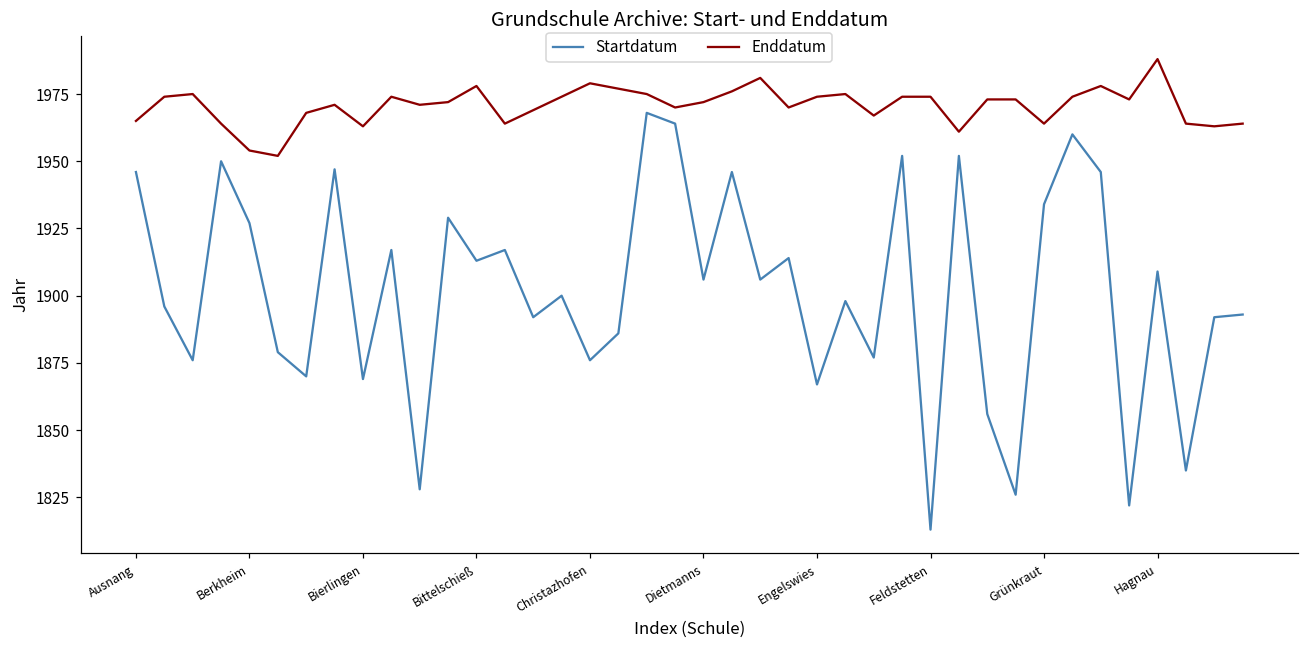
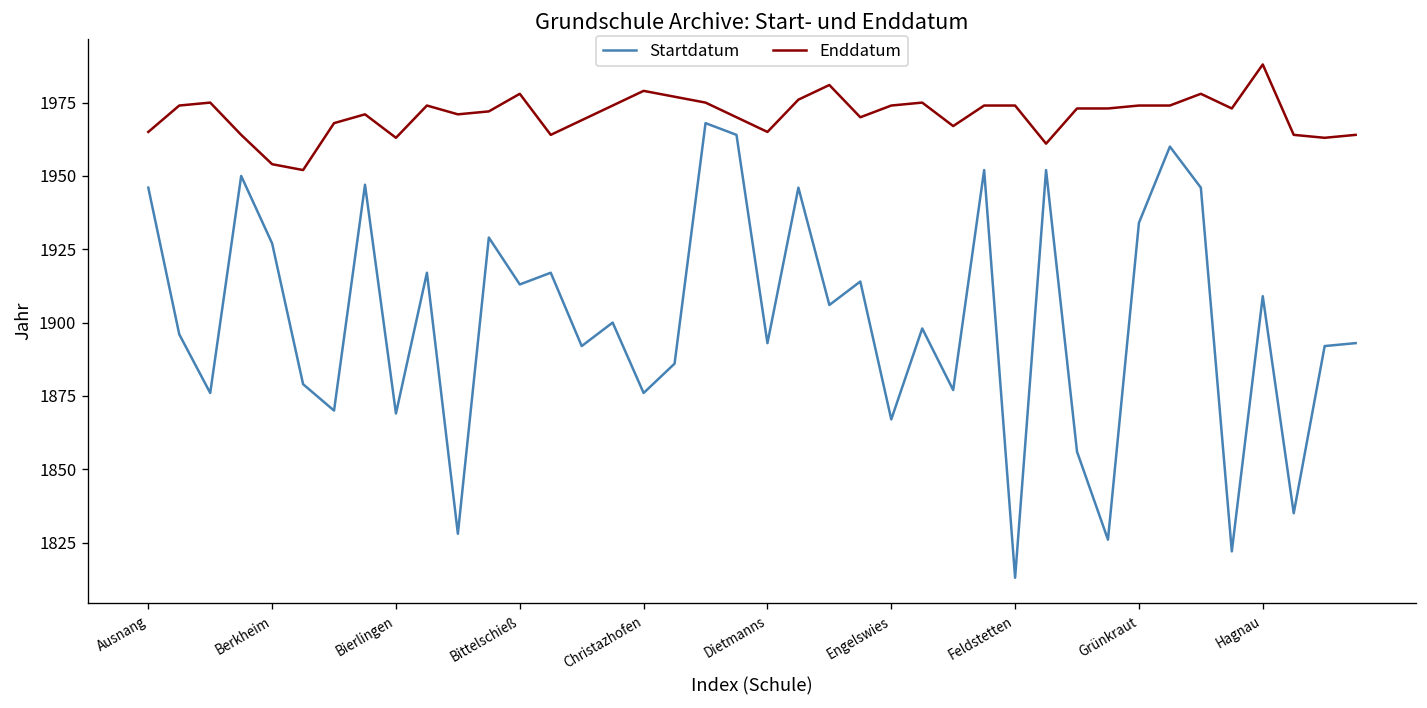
Startdatum, Dietmanns: 1906 -> 1893
Enddatum, Dietmanns: 1972 -> 1965
Enddatum, Grünkraut: 1964 -> 1974
